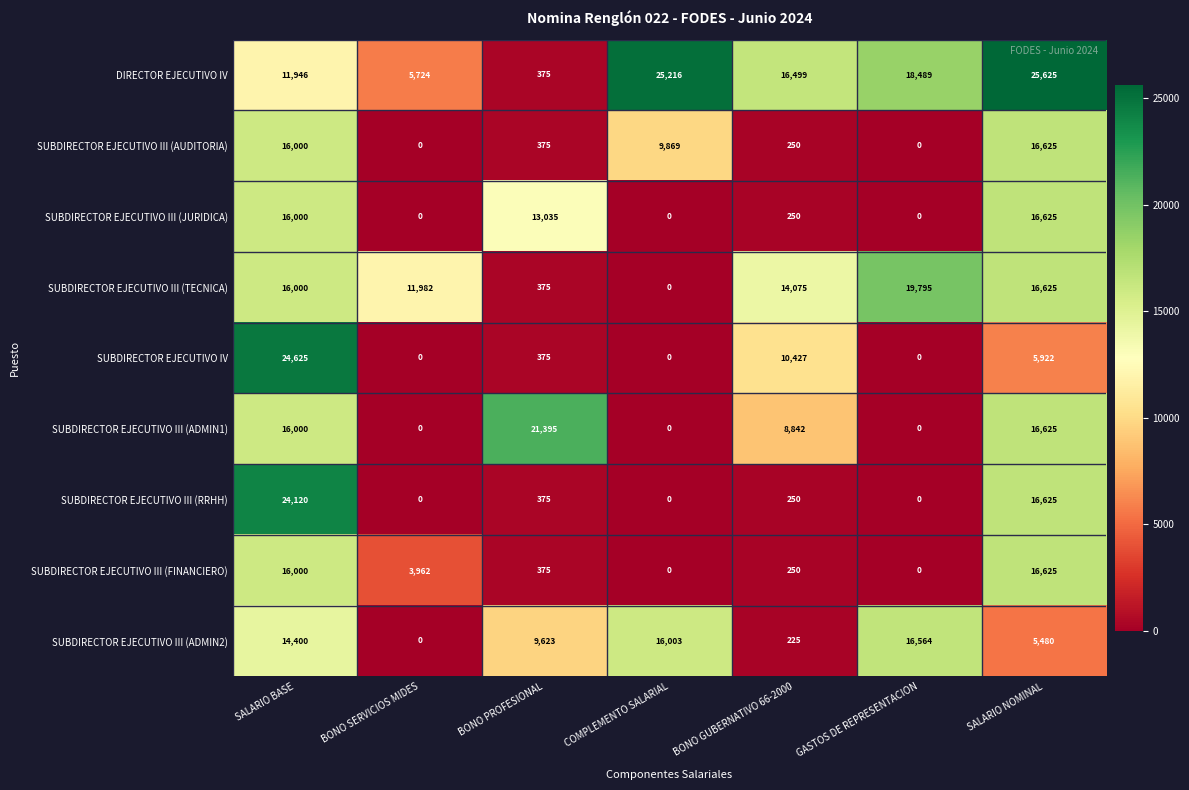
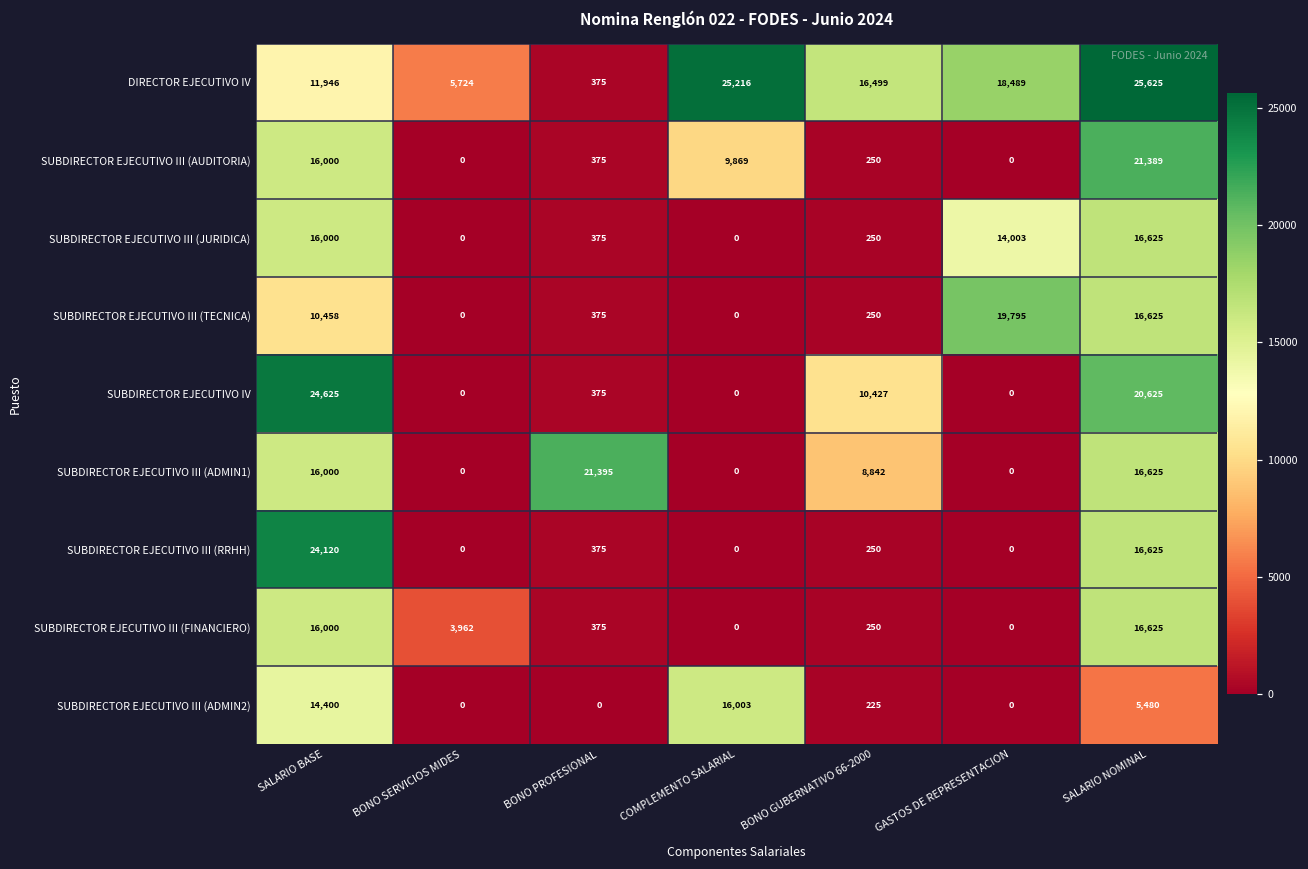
SUBDIRECTOR EJECUTIVO III (AUDITORIA), SALARIO NOMINAL: 16,625 -> 21,389
SUBDIRECTOR EJECUTIVO III (JURIDICA), BONO PROFESIONAL: 13,035 -> 375
SUBDIRECTOR EJECUTIVO III (JURIDICA), GASTOS DE REPRESENTACION: 0 -> 14,003
SUBDIRECTOR EJECUTIVO III (TECNICA), SALARIO BASE: 16,000 -> 10,458
SUBDIRECTOR EJECUTIVO III (TECNICA), BONO SERVICIOS MIDES: 11,982 -> 0
SUBDIRECTOR EJECUTIVO III (TECNICA), BONO GUBERNATIVO 66-2000: 14,075 -> 250
SUBDIRECTOR EJECUTIVO IV, SALARIO NOMINAL: 5,922 -> 20,625
SUBDIRECTOR EJECUTIVO III (ADMIN2), BONO PROFESIONAL: 9,623 -> 0
SUBDIRECTOR EJECUTIVO III (ADMIN2), GASTOS DE REPRESENTACION: 16,564 -> 0
